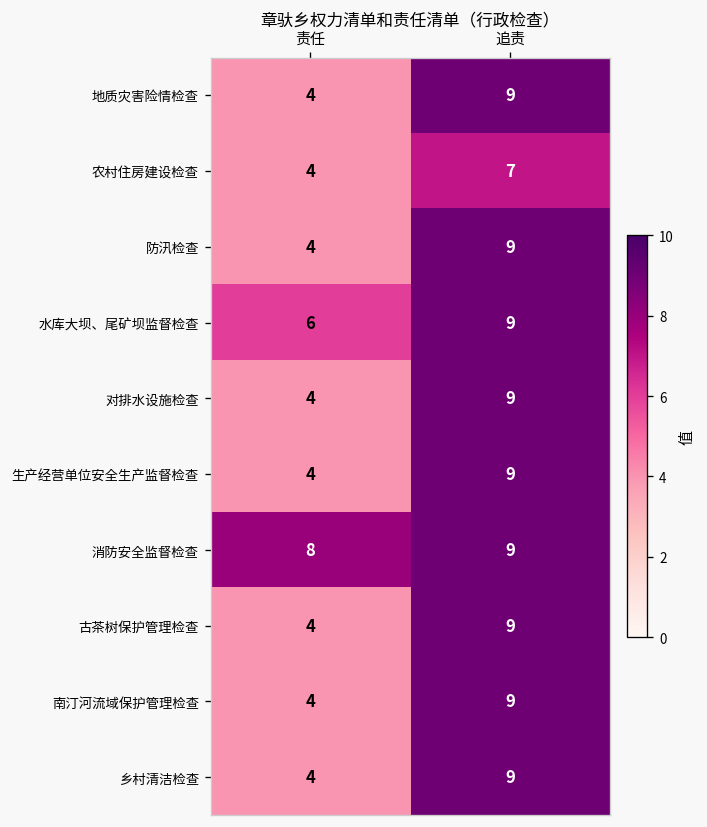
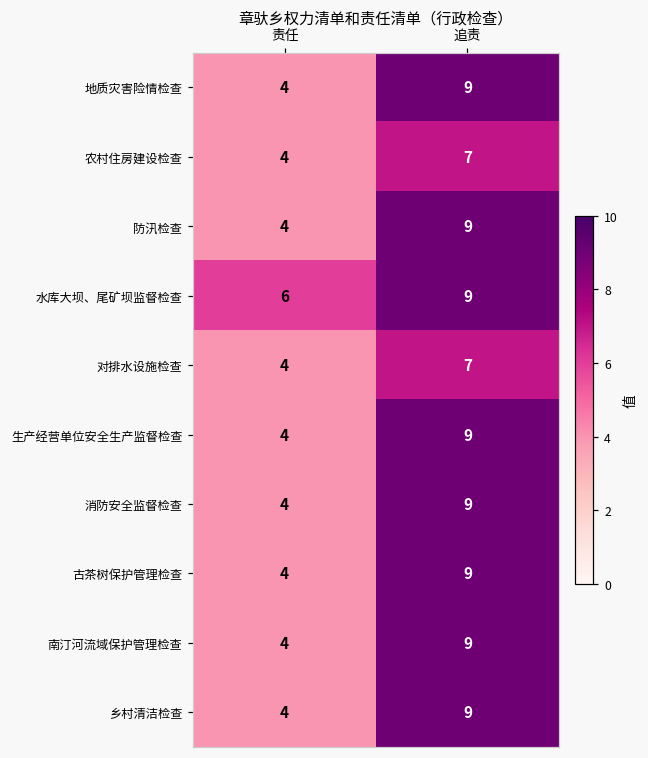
对排水设施检查, 追责: 9 -> 7
消防安全监督检查, 责任: 8 -> 4
